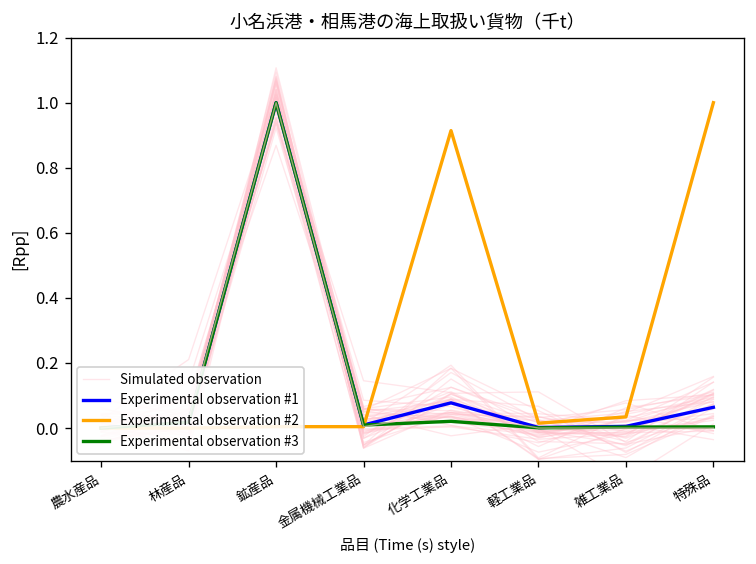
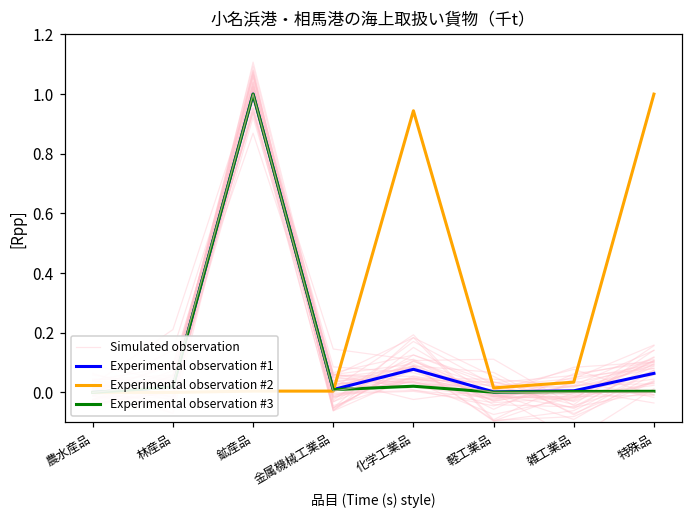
Experimental observation #2, 化学工業品: 0.91 -> 0.94
